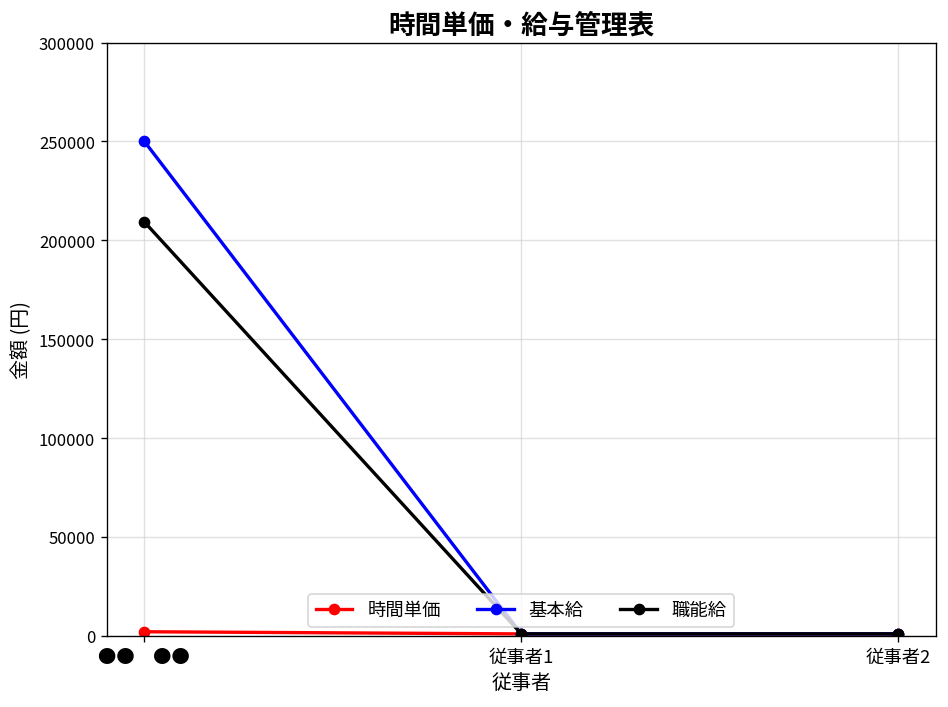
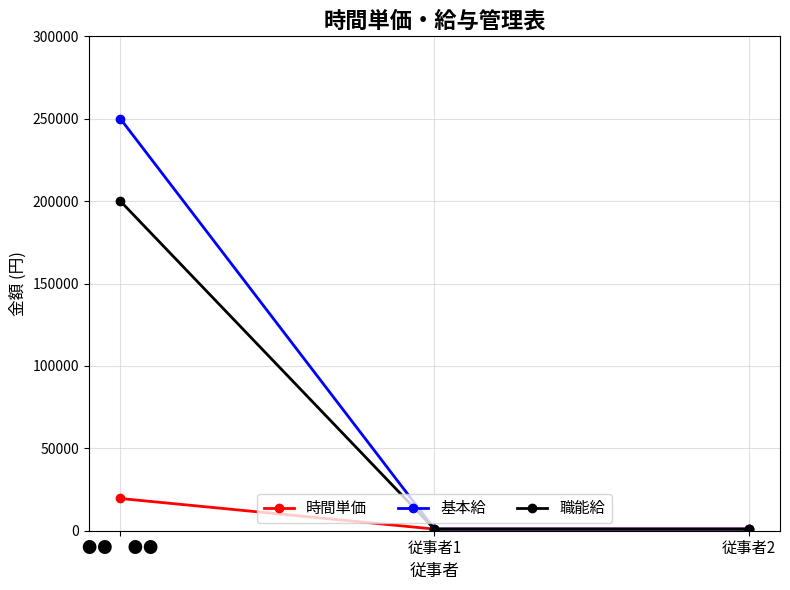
時間単価, ●● ●●: 2000 -> 20000
職能給, ●● ●●: 209000 -> 200000
